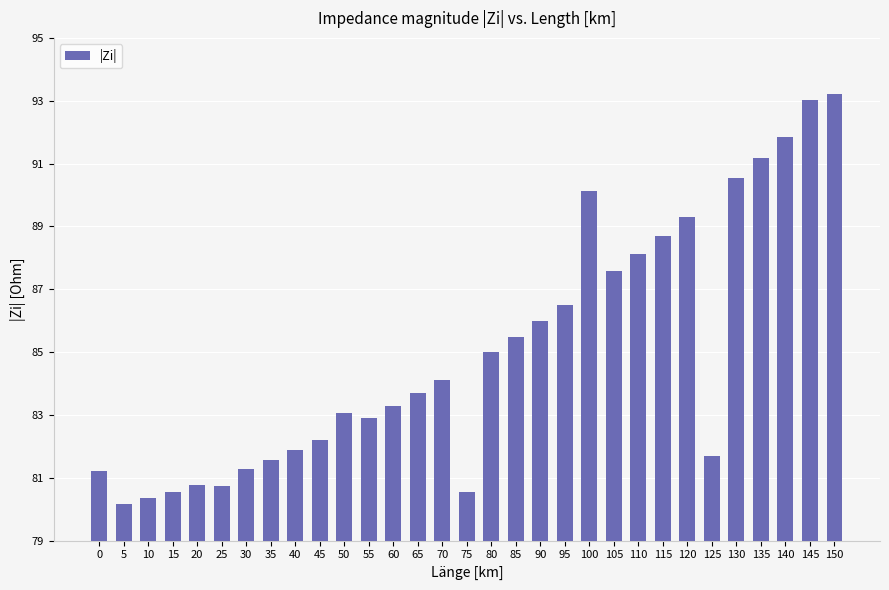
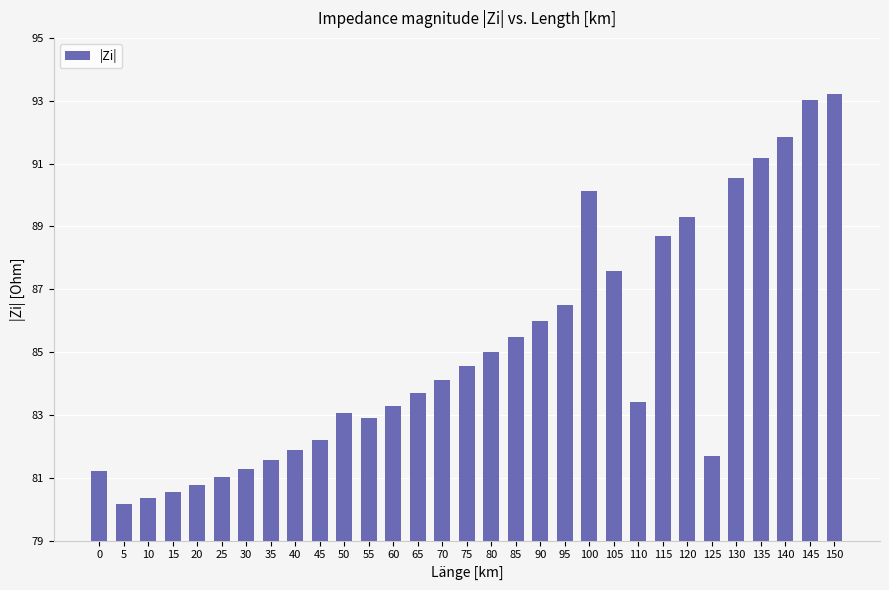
25: 80.7 -> 81.0
75: 80.5 -> 84.6
110: 88.1 -> 83.4
